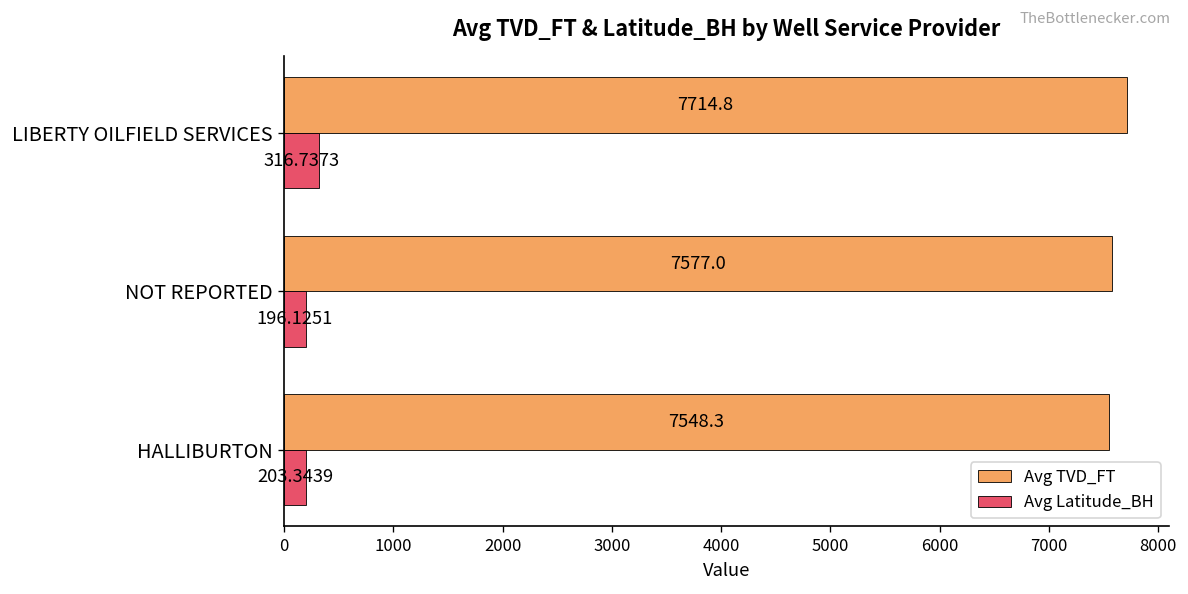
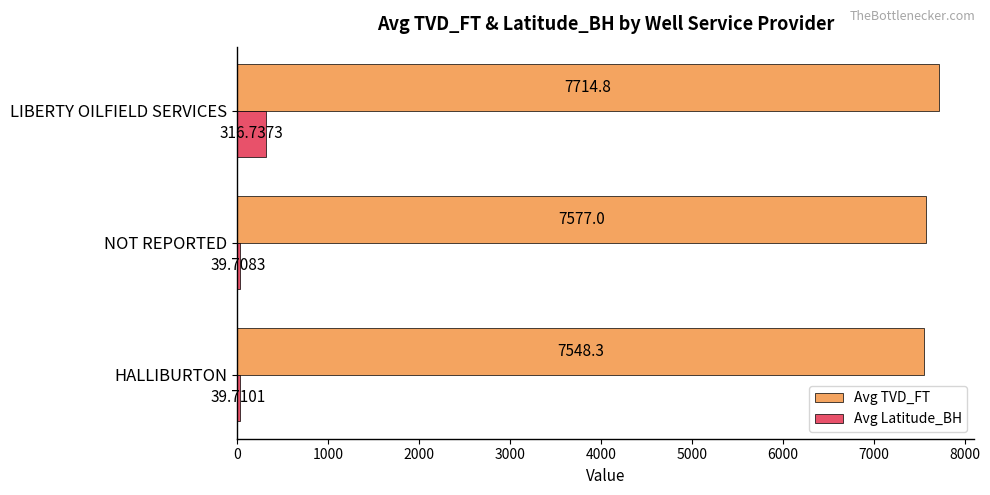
Avg Latitude_BH, NOT REPORTED: 196.1251 -> 39.7083
Avg Latitude_BH, HALLIBURTON: 203.3439 -> 39.7101
